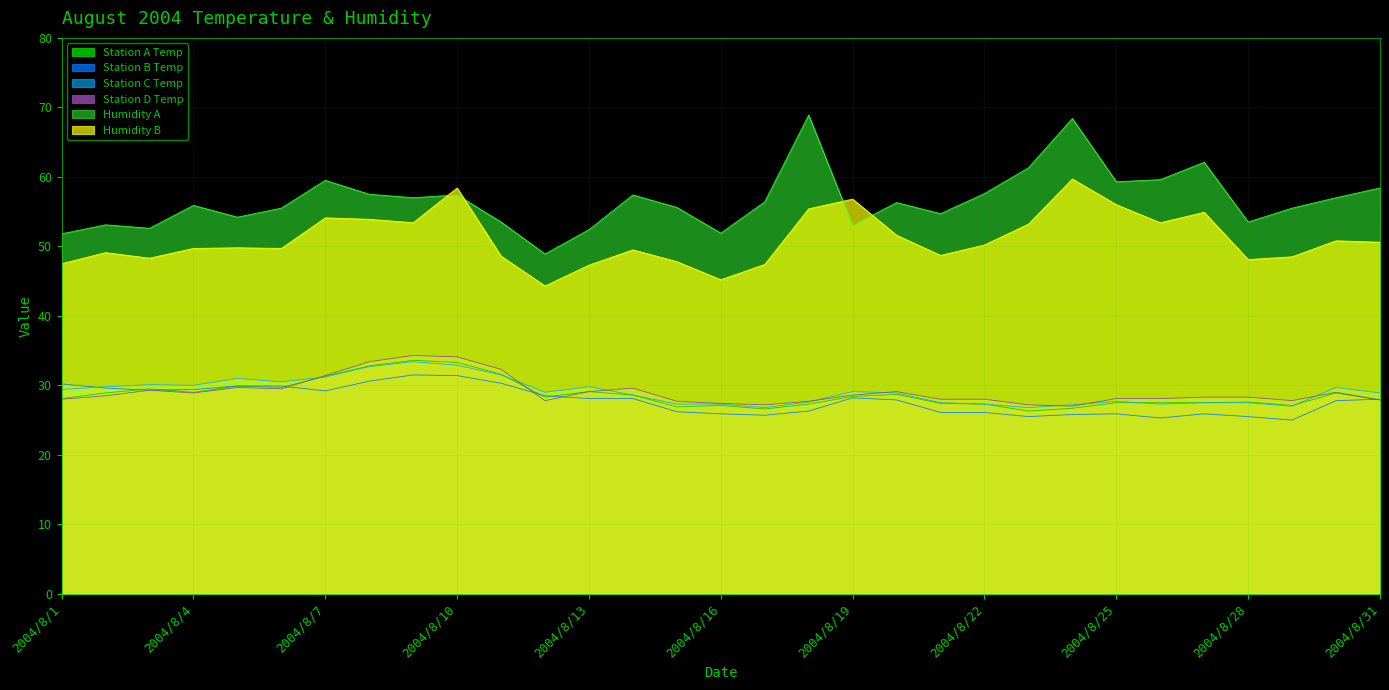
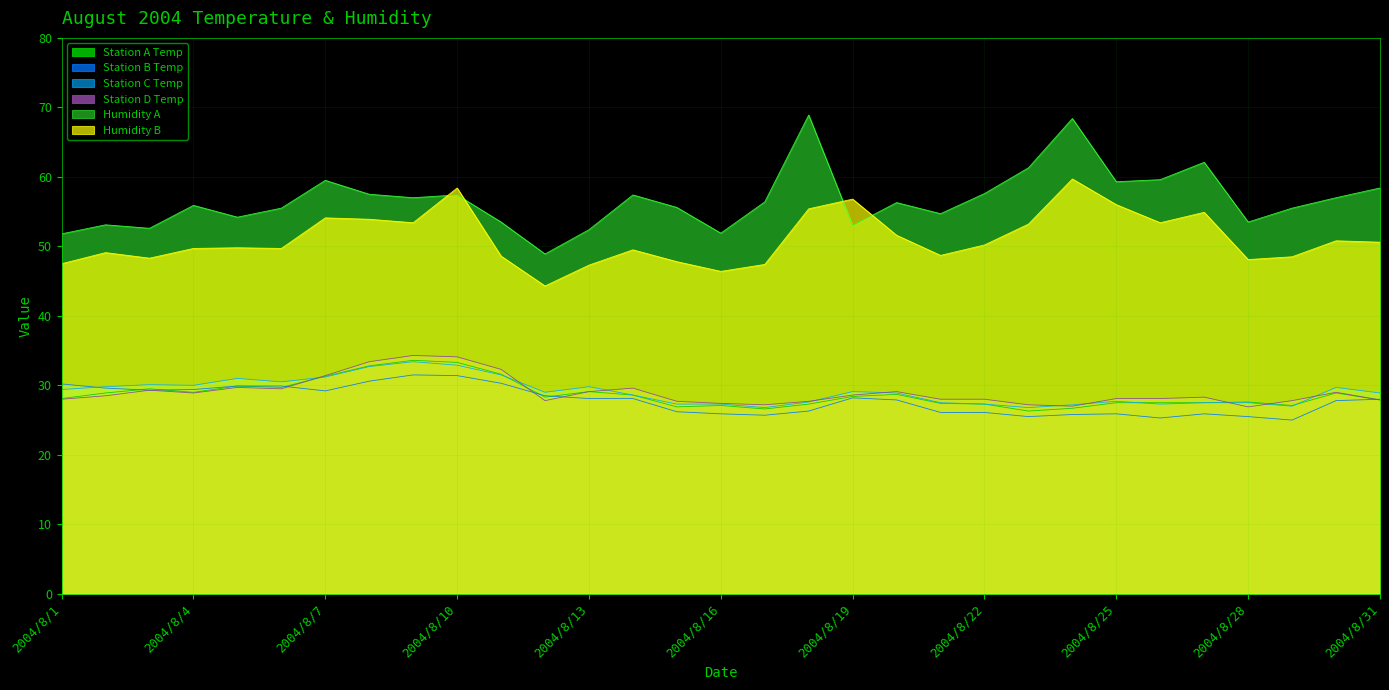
Humidity B, 2004/8/16: 45 -> 46
Station D Temp, 2004/8/28: 28 -> 27
